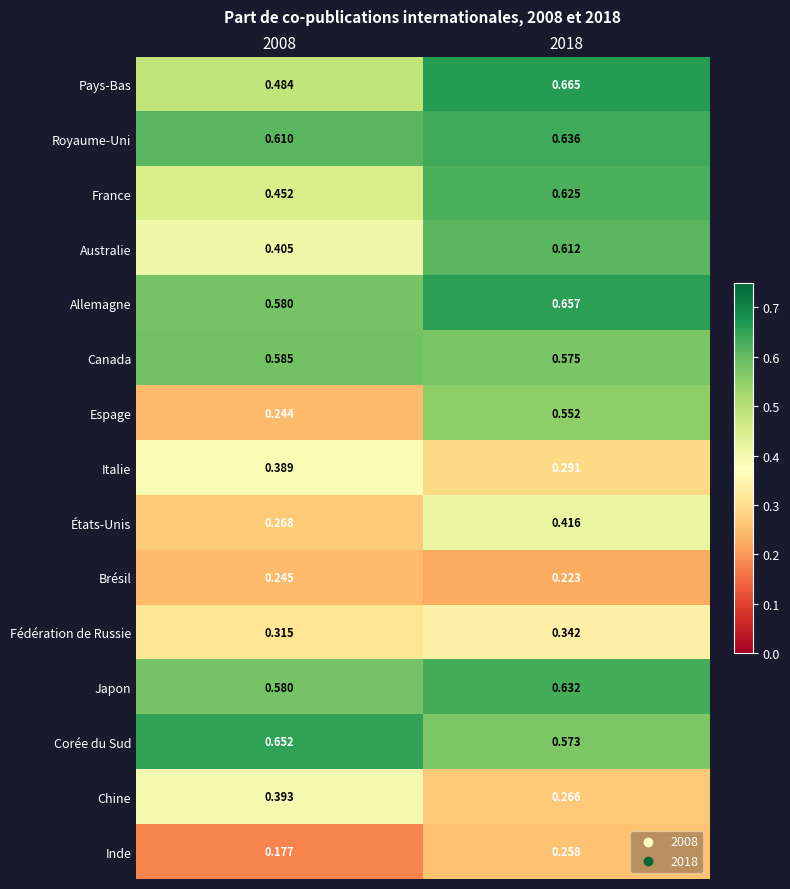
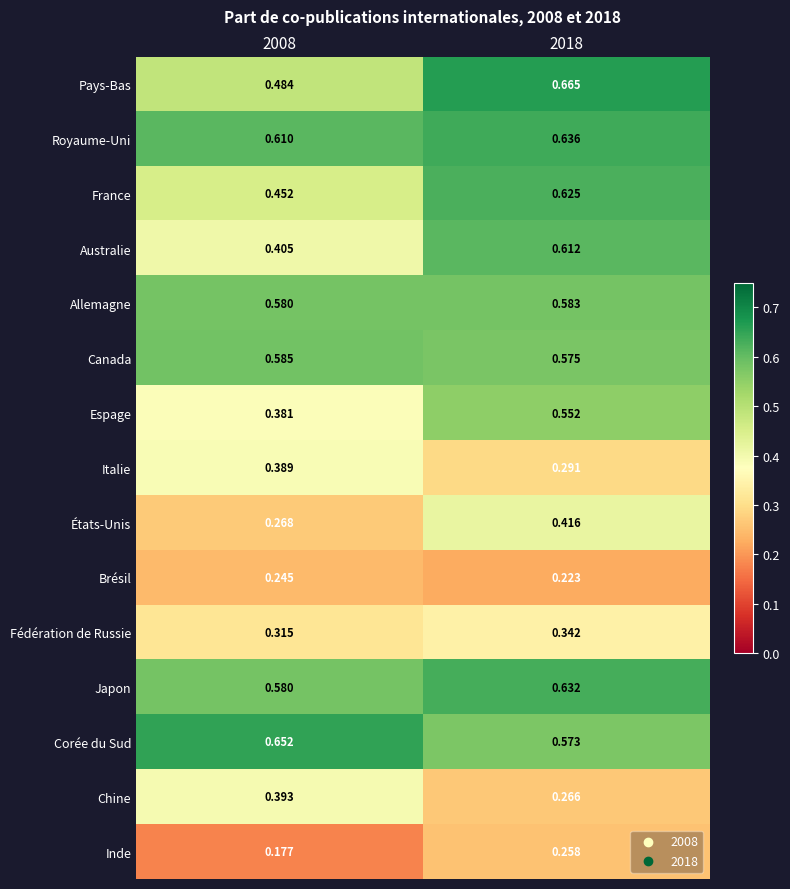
Allemagne, 2018: 0.657 -> 0.583
Espage, 2008: 0.244 -> 0.381
